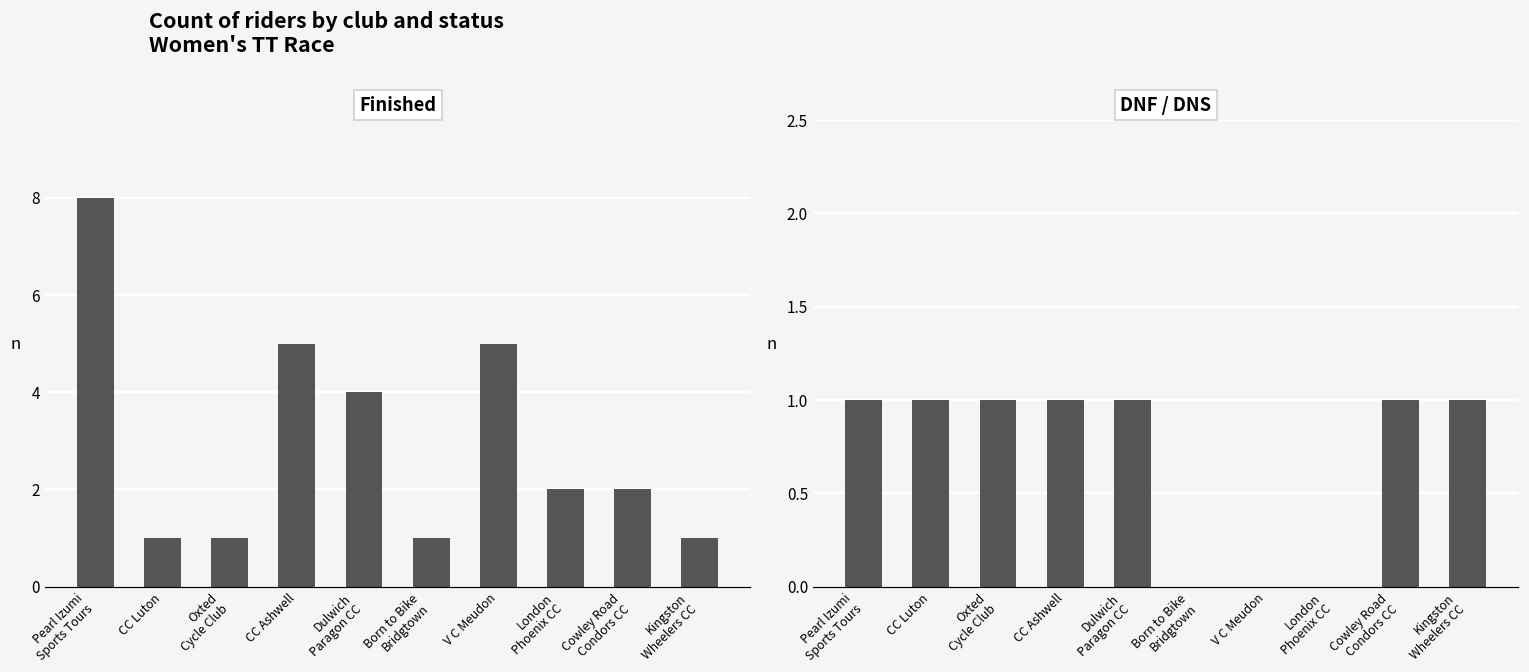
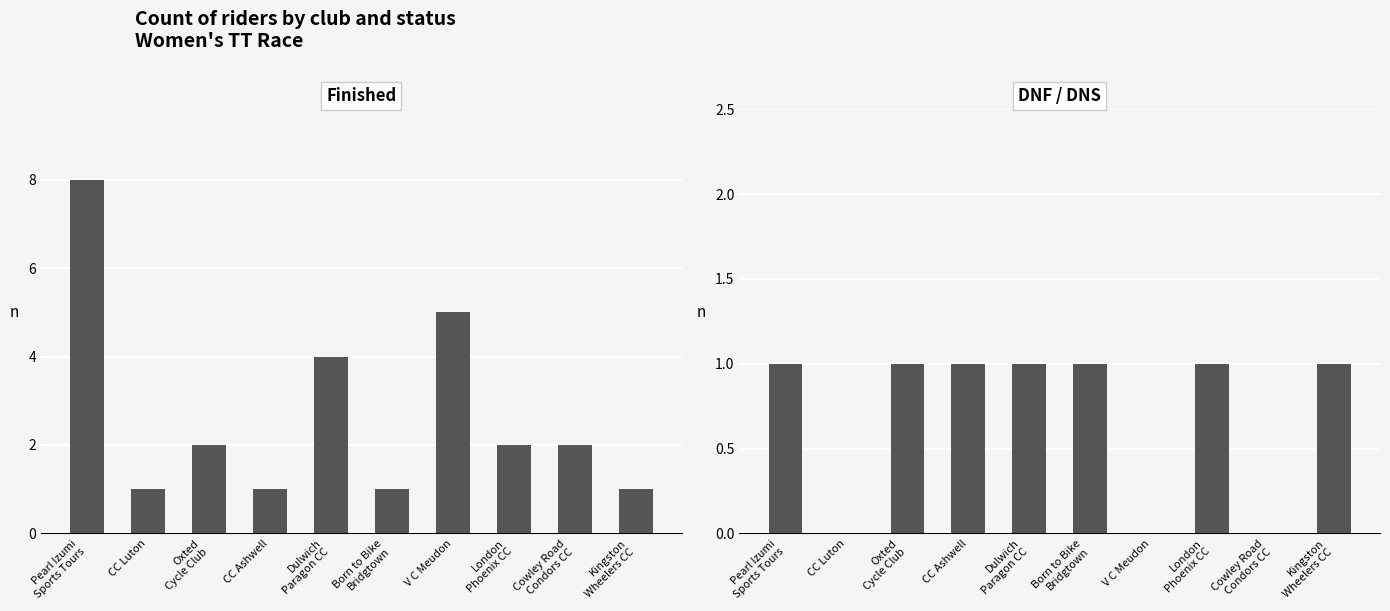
Finished, Oxted Cycle Club: 1 -> 2
Finished, CC Ashwell: 5 -> 1
DNF / DNS, CC Luton: 1 -> 0
DNF / DNS, Born to Bike Bridgtown: 0 -> 1
DNF / DNS, London Phoenix CC: 0 -> 1
DNF / DNS, Cowley Road Condors CC: 1 -> 0
